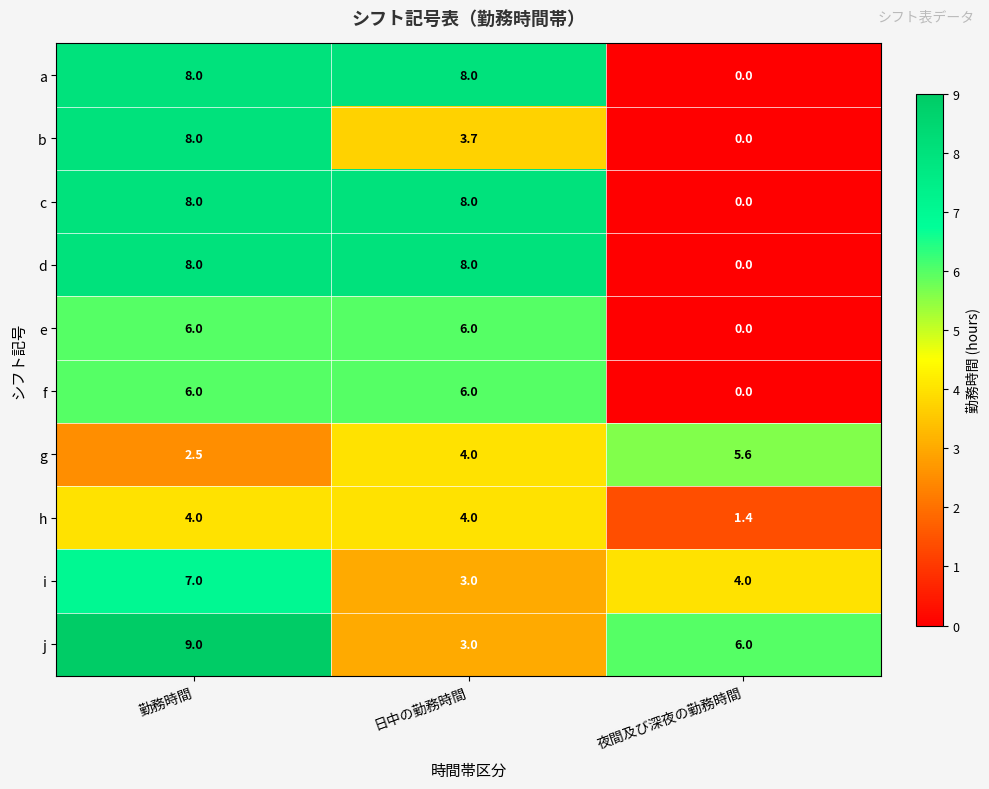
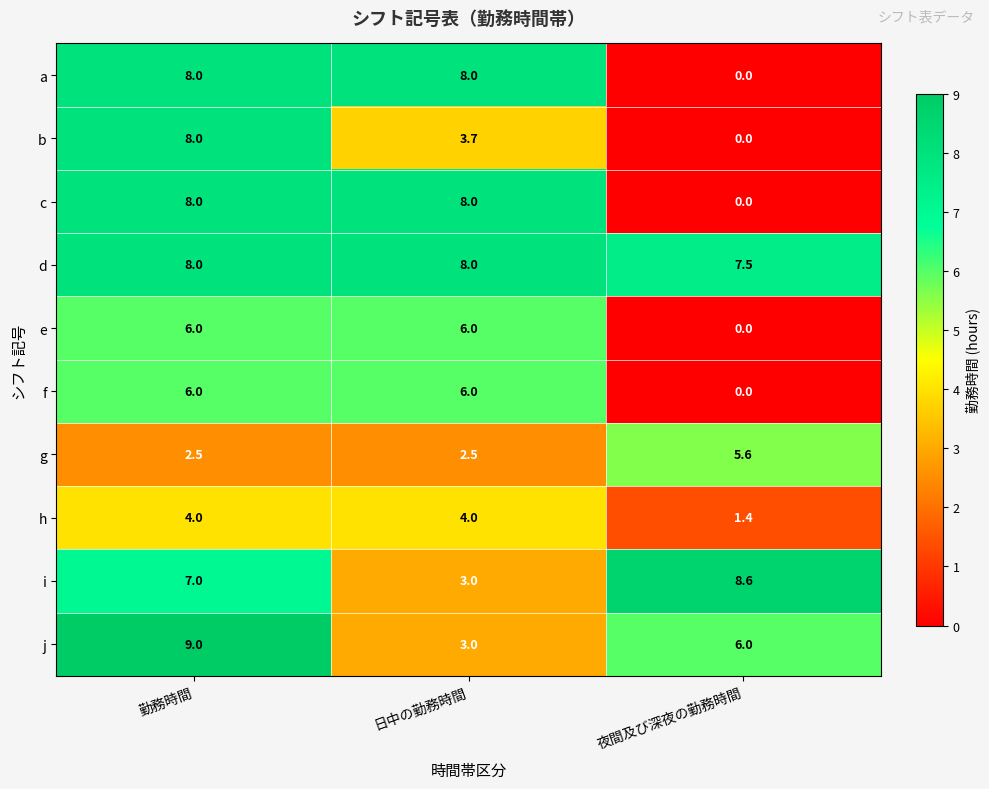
d, 夜間及び深夜の勤務時間: 0.0 -> 7.5
g, 日中の勤務時間: 4.0 -> 2.5
i, 夜間及び深夜の勤務時間: 4.0 -> 8.6
